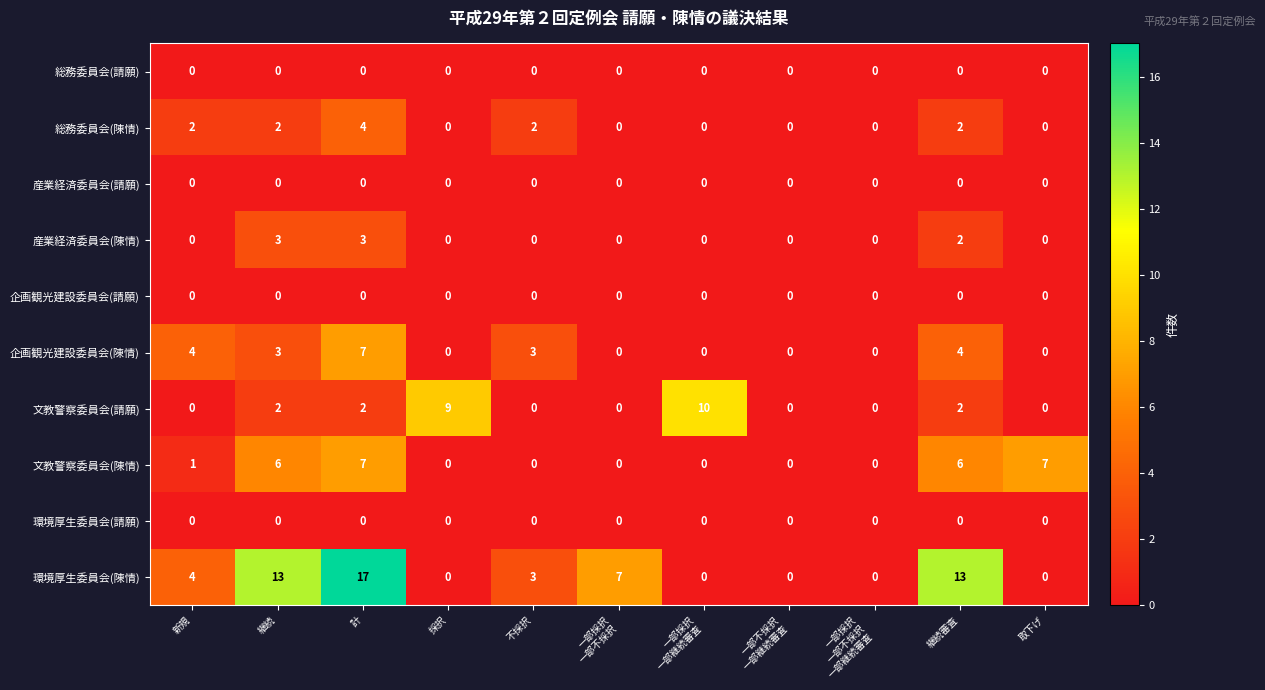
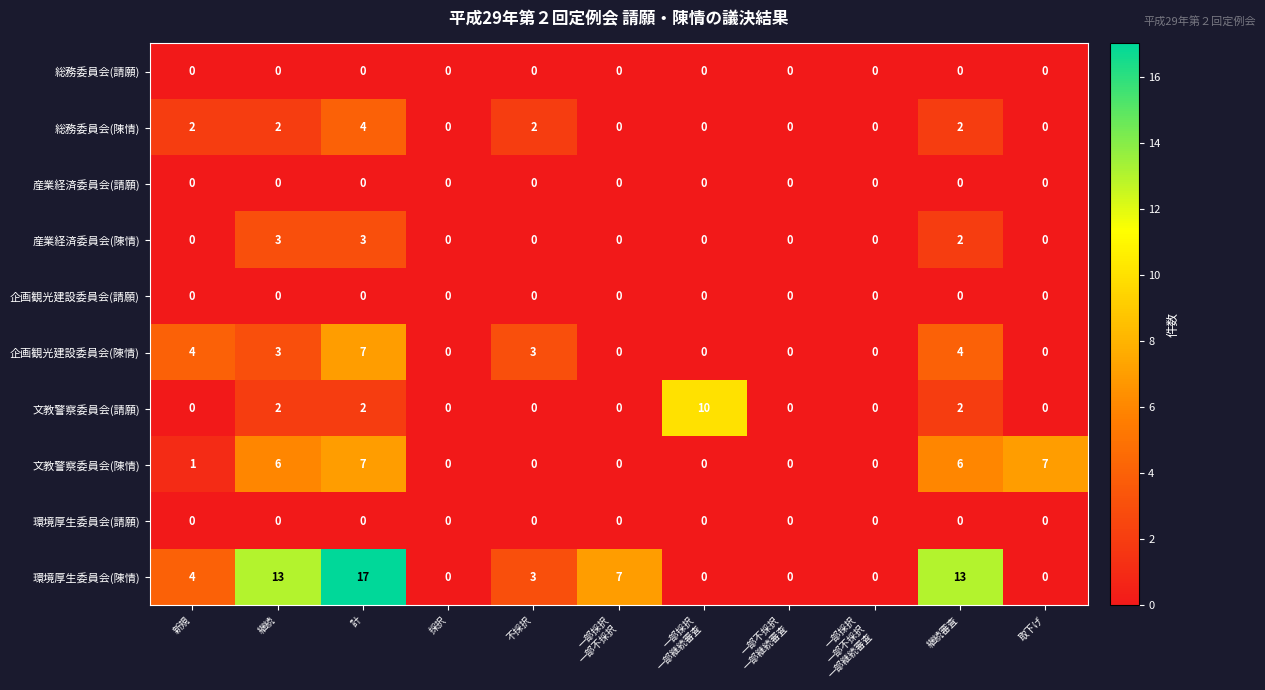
文教警察委員会(請願), 採択: 9 -> 0
